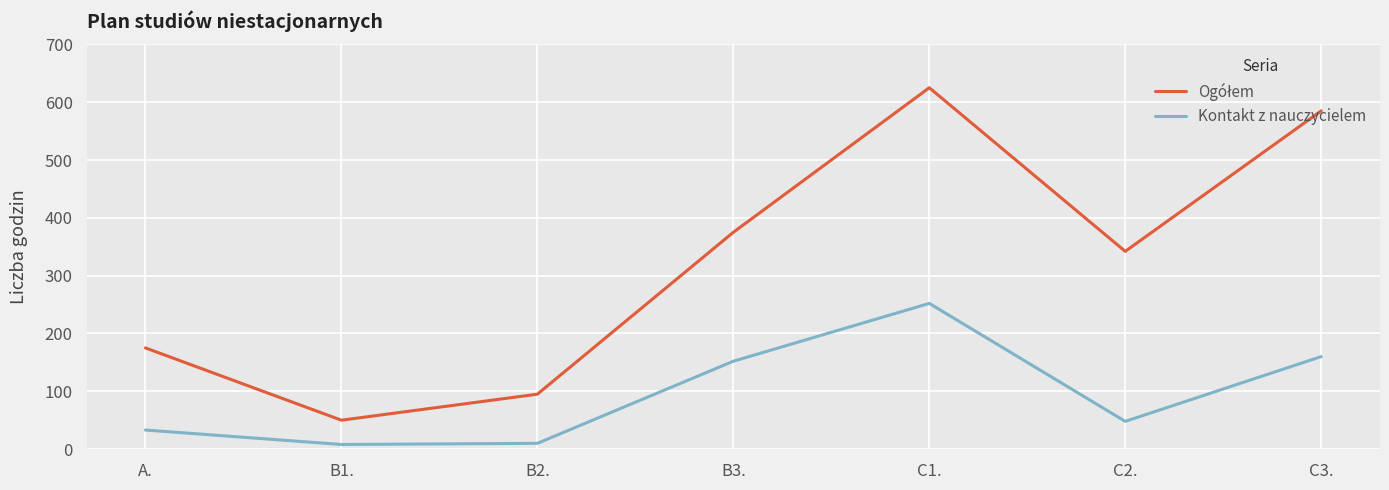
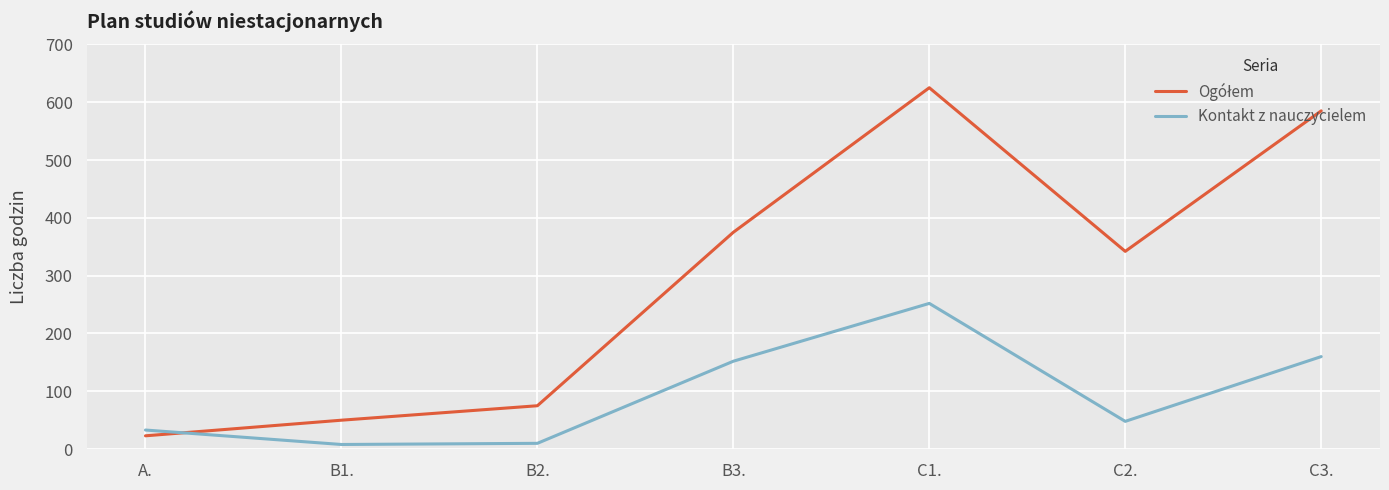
Ogółem, A.: 180 -> 20
Ogółem, B2.: 100 -> 80
